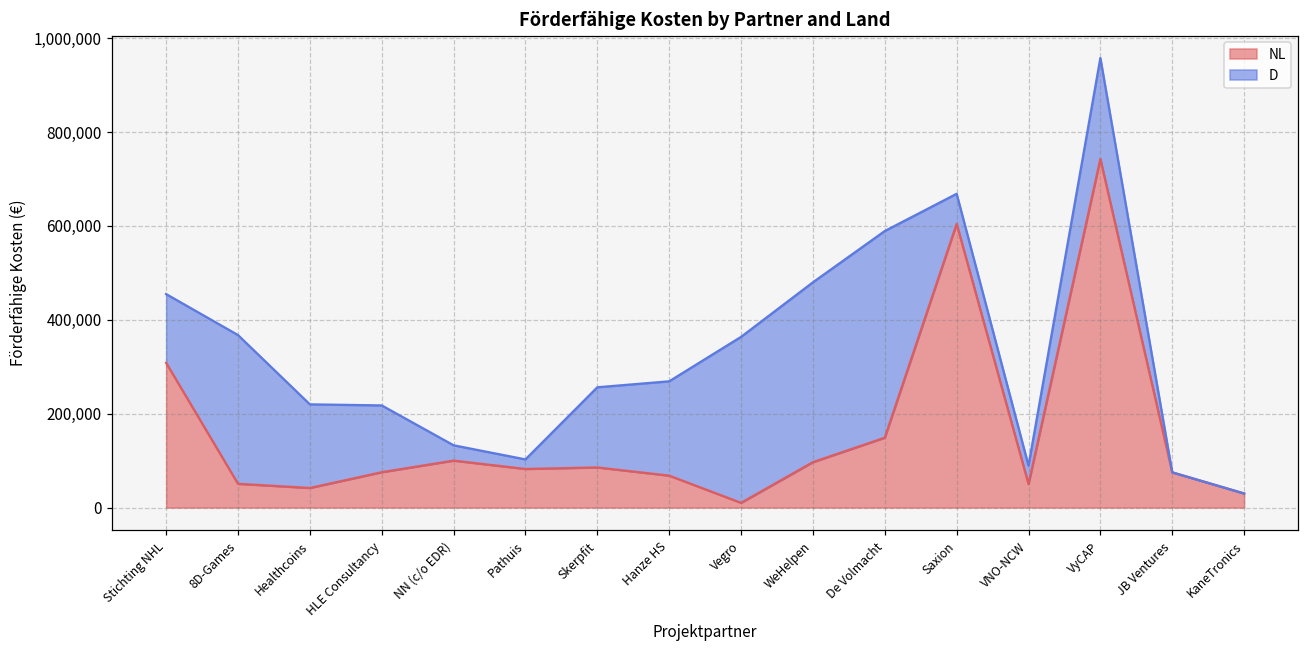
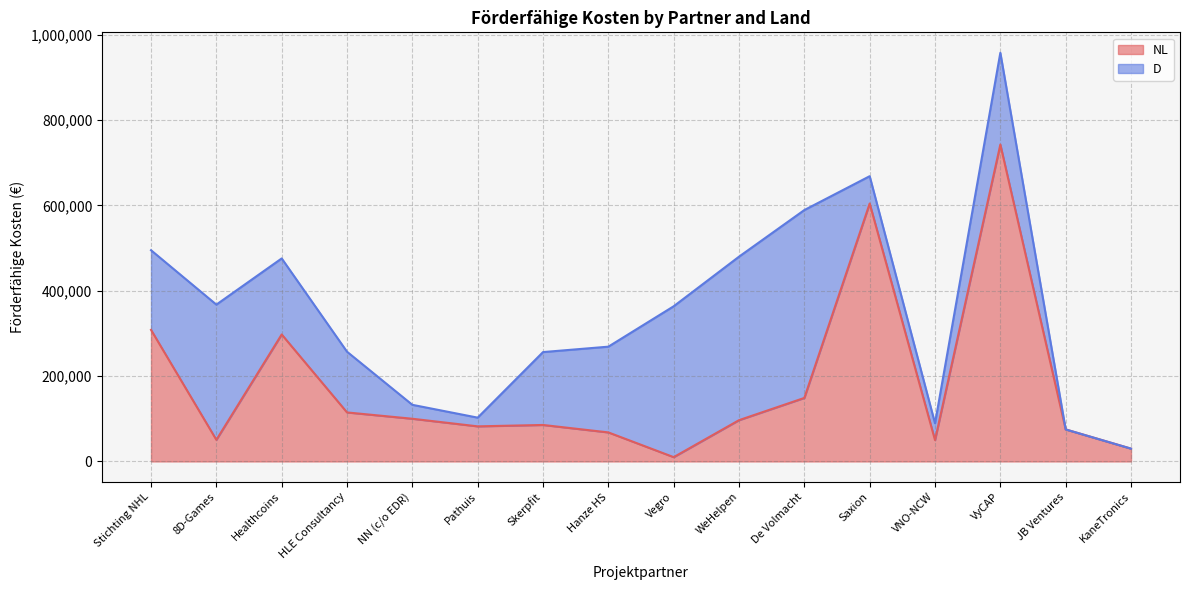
D, Stichting NHL: 150,000 -> 190,000
NL, Healthcoins: 40,000 -> 300,000
NL, HLE Consultancy: 80,000 -> 110,000
